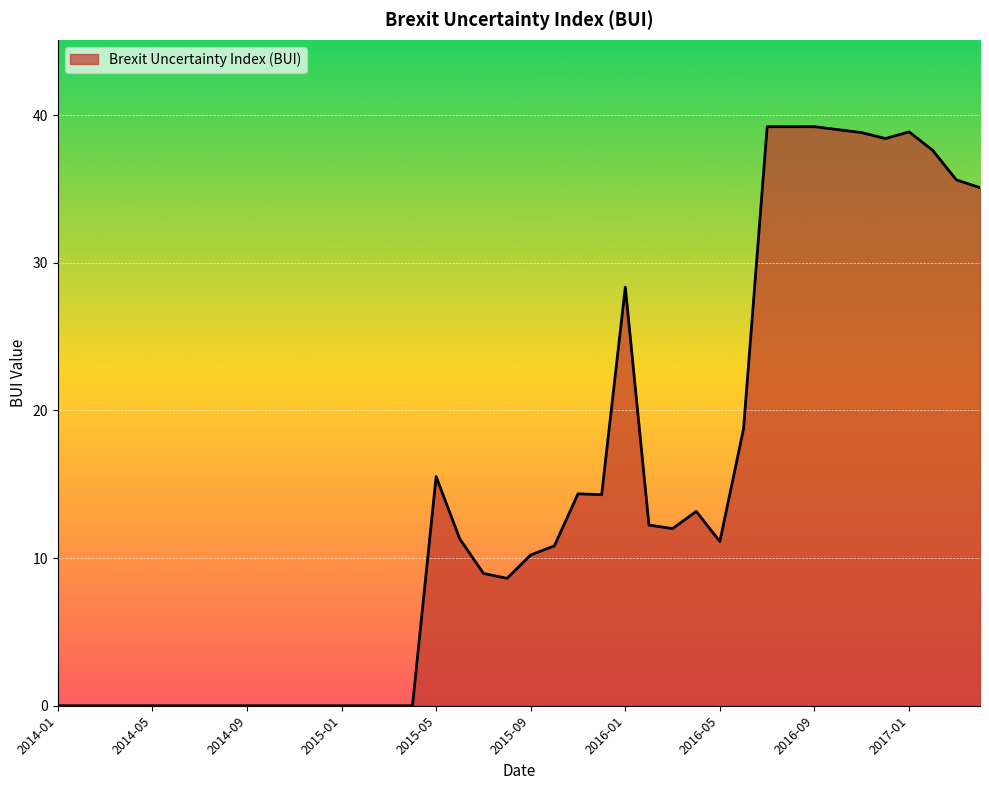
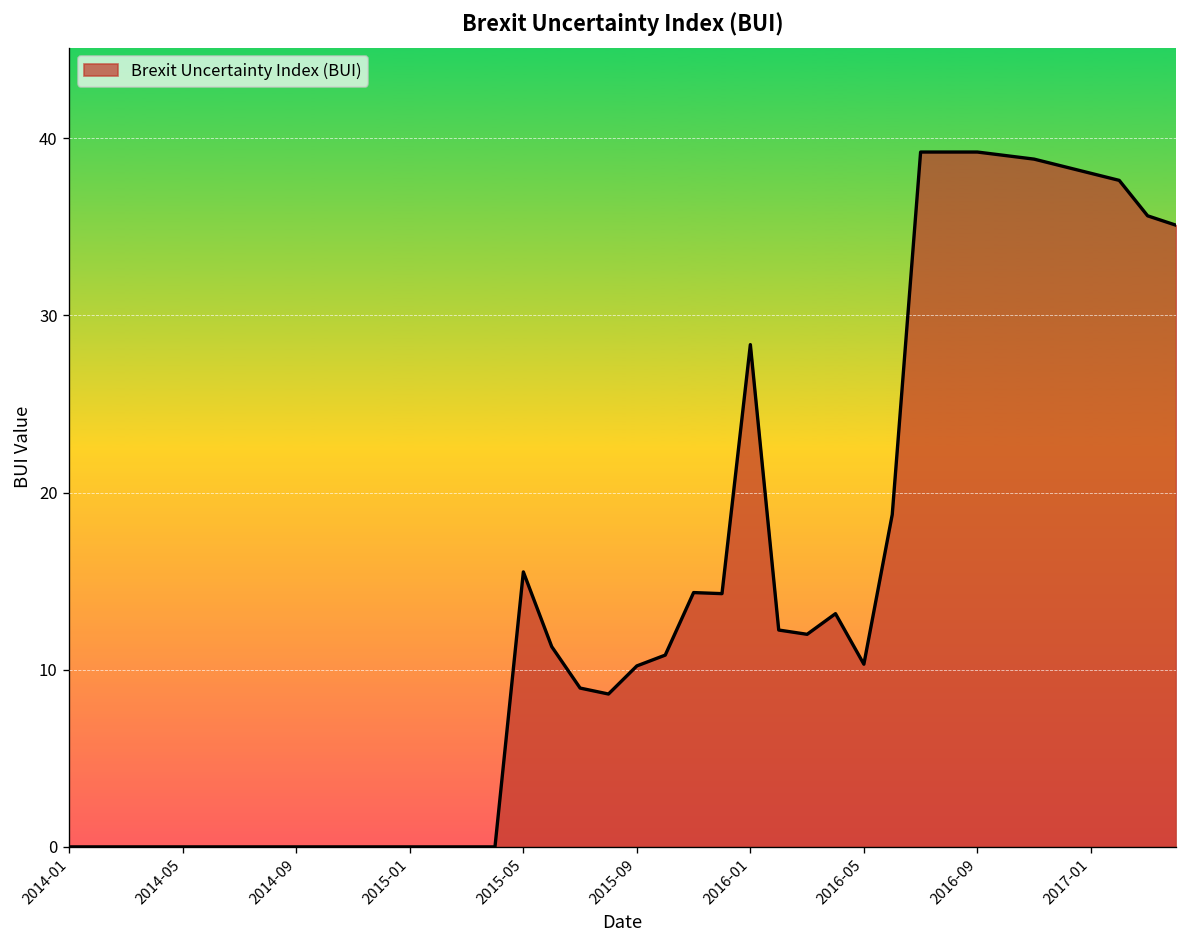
2016-05: 11.1 -> 10.3
2017-01: 38.9 -> 38.0
